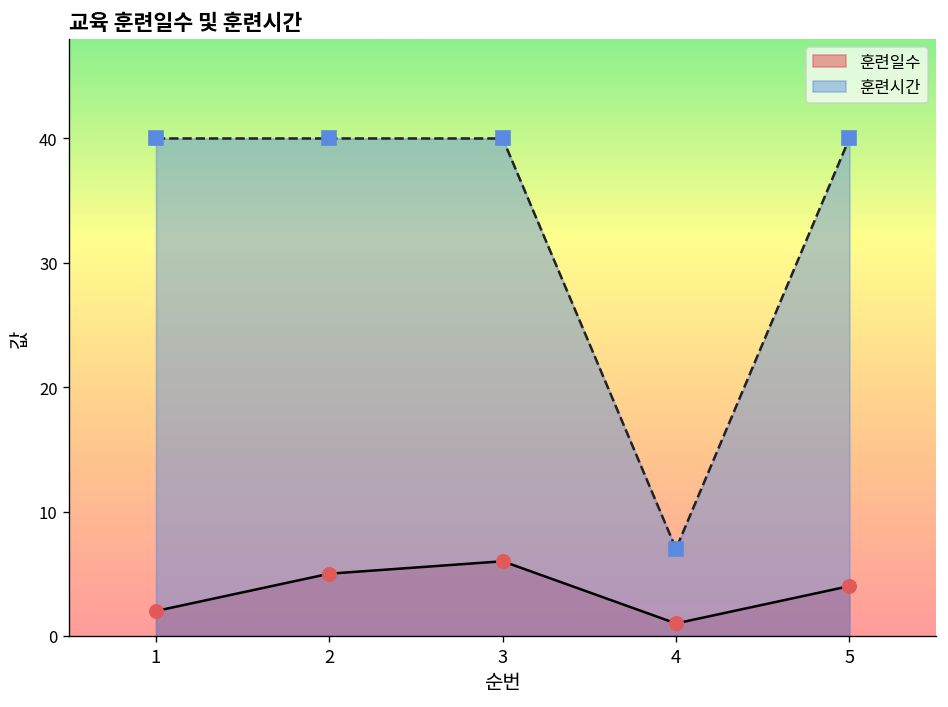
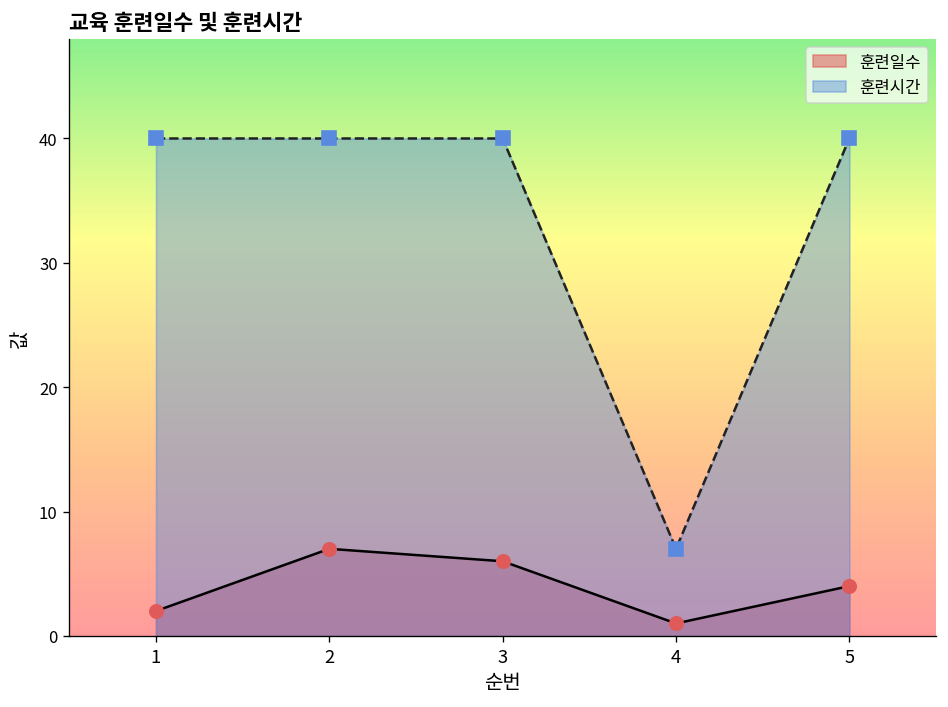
훈련일수, 2: 5 -> 7
